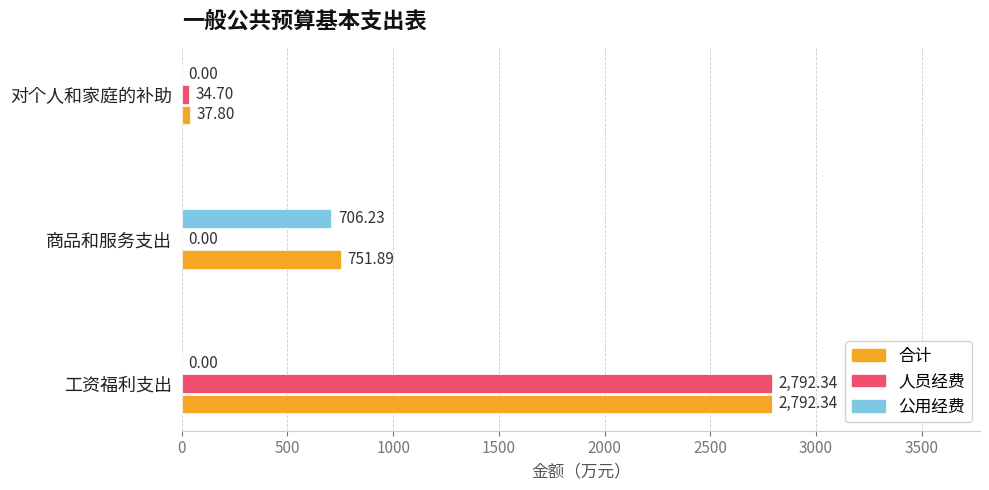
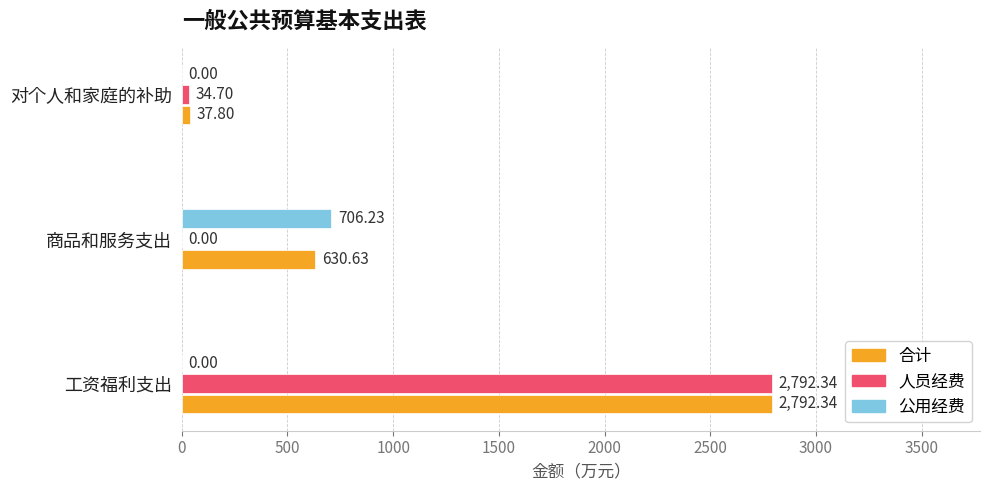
合计, 商品和服务支出: 751.89 -> 630.63
